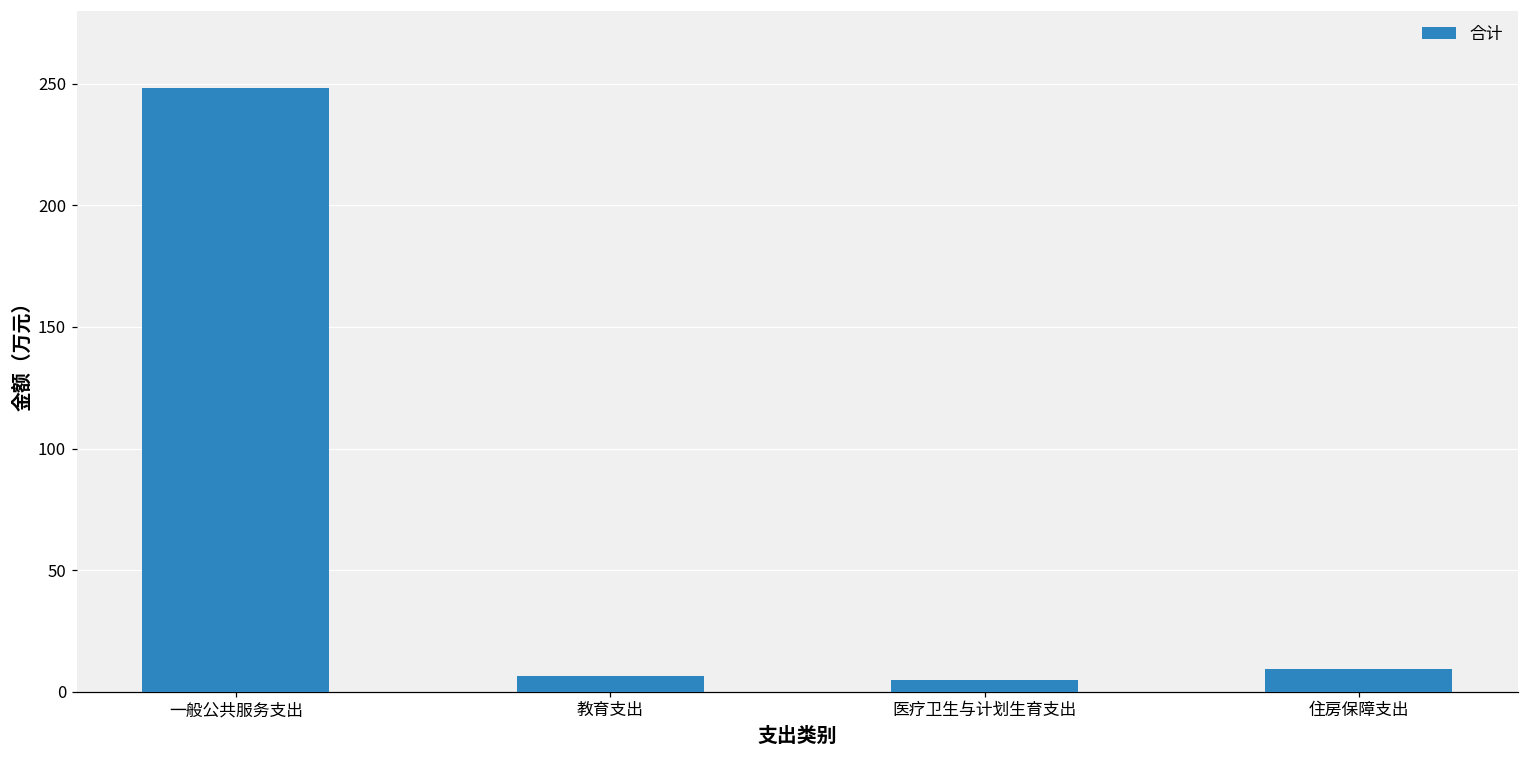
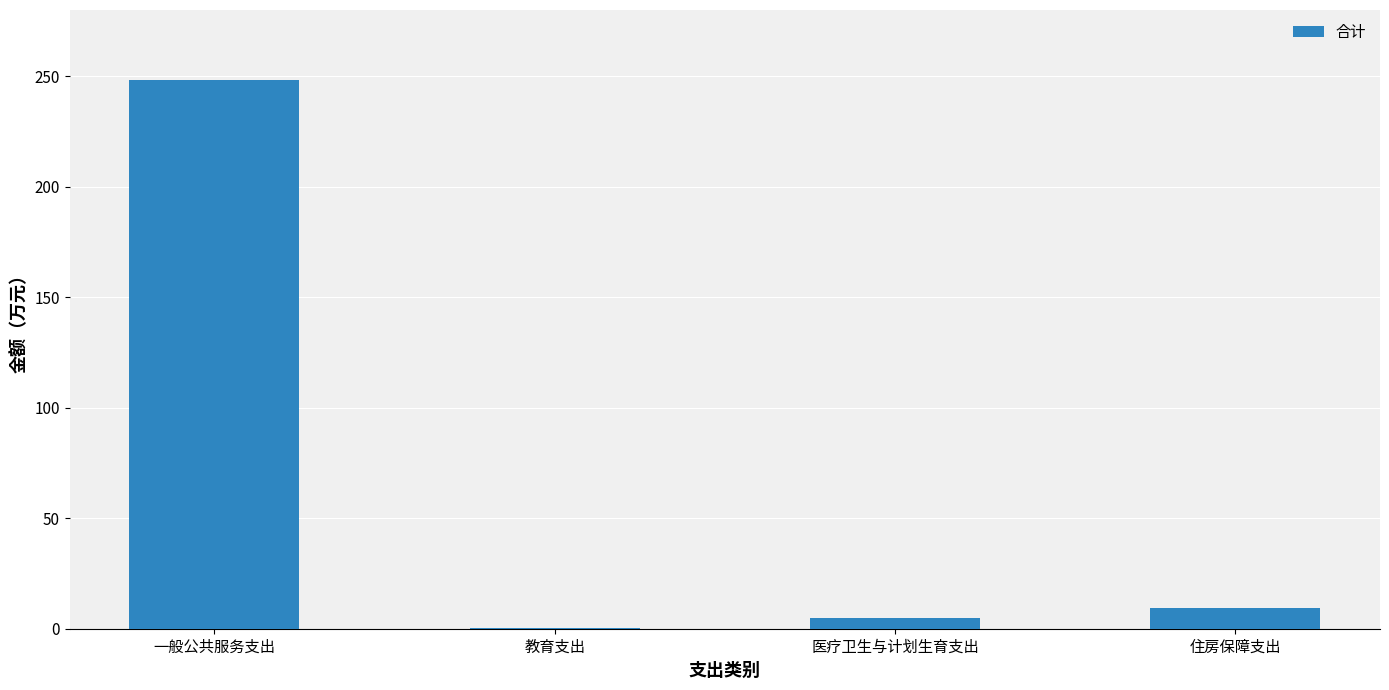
教育支出: 6 -> 1
